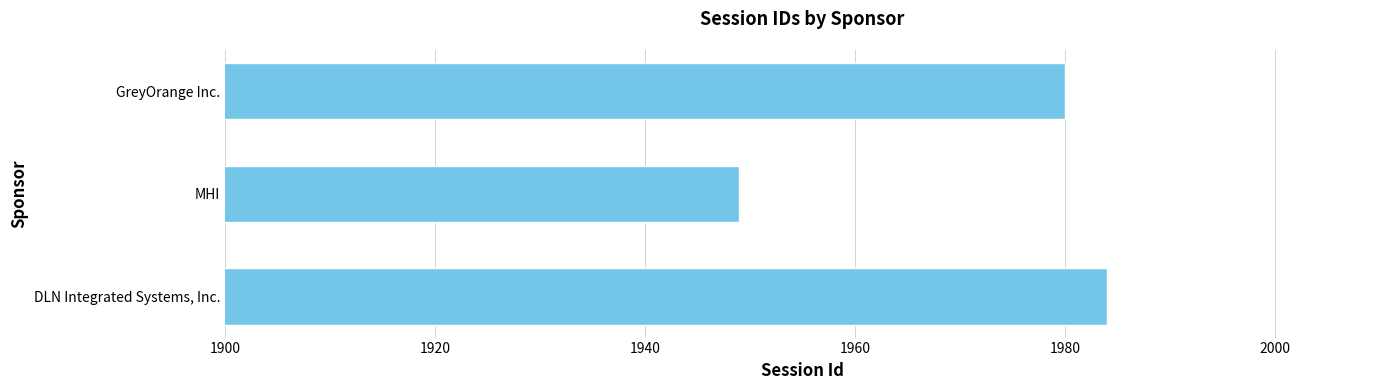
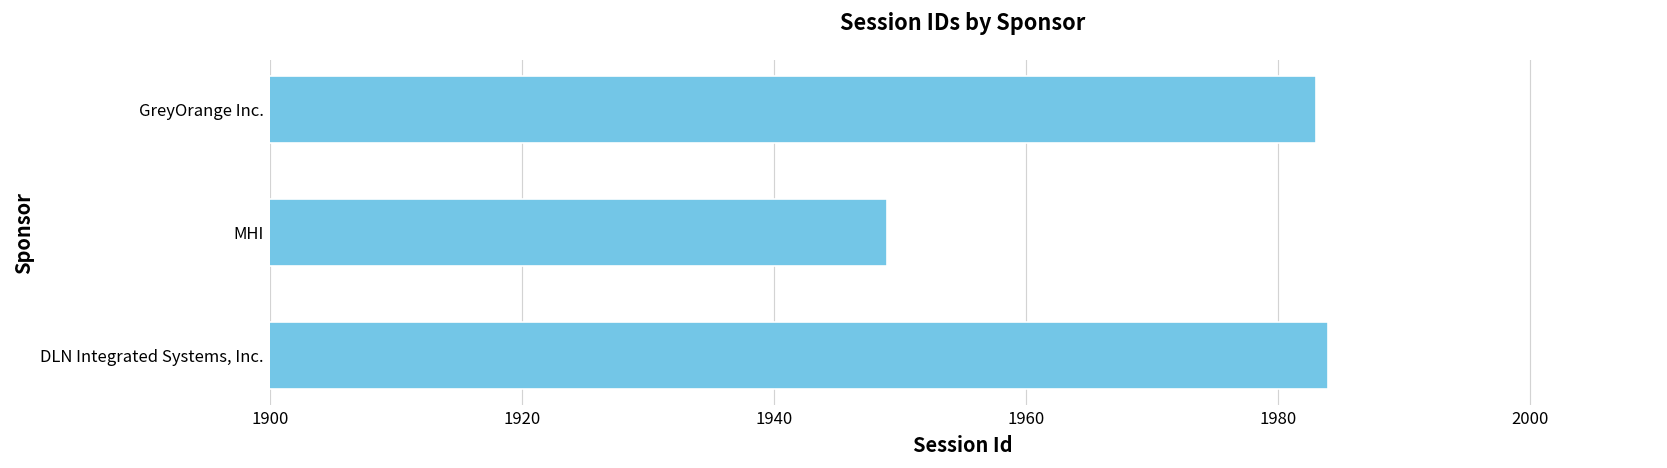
GreyOrange Inc.: 1980 -> 1983
